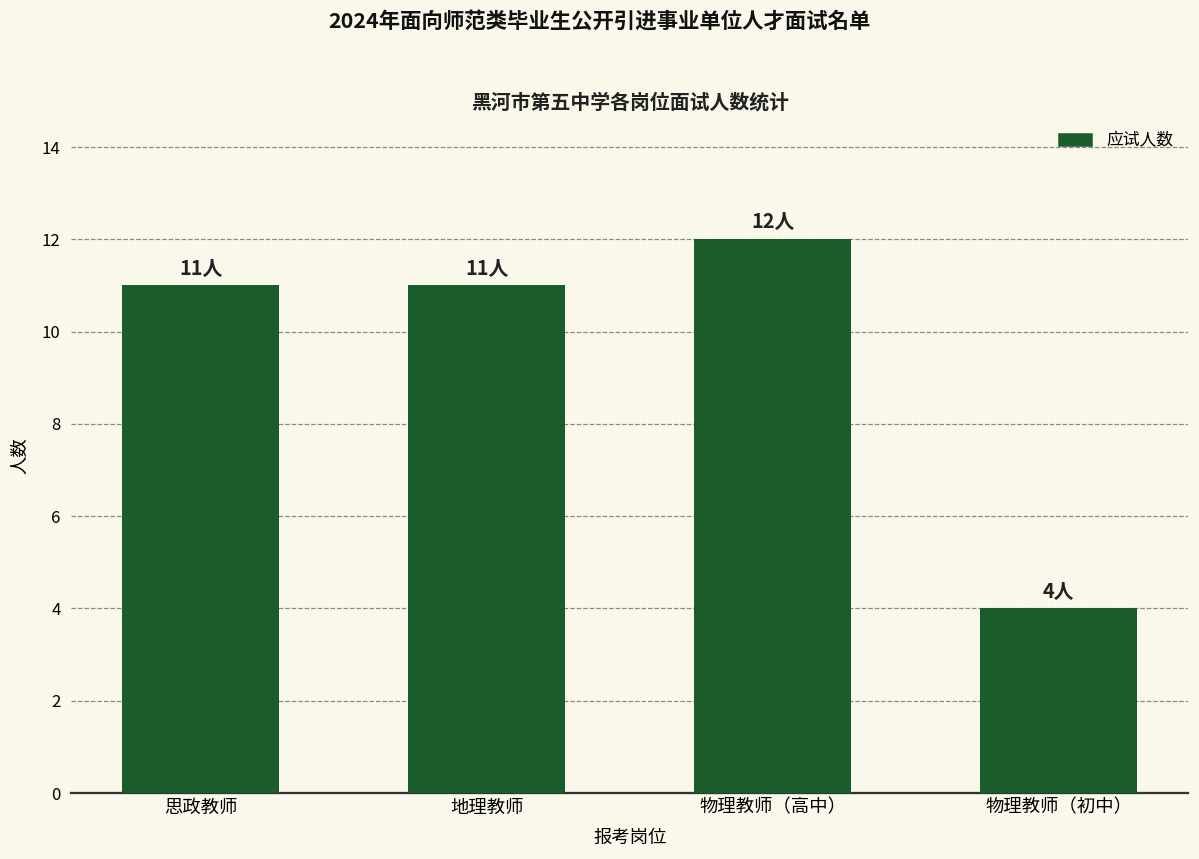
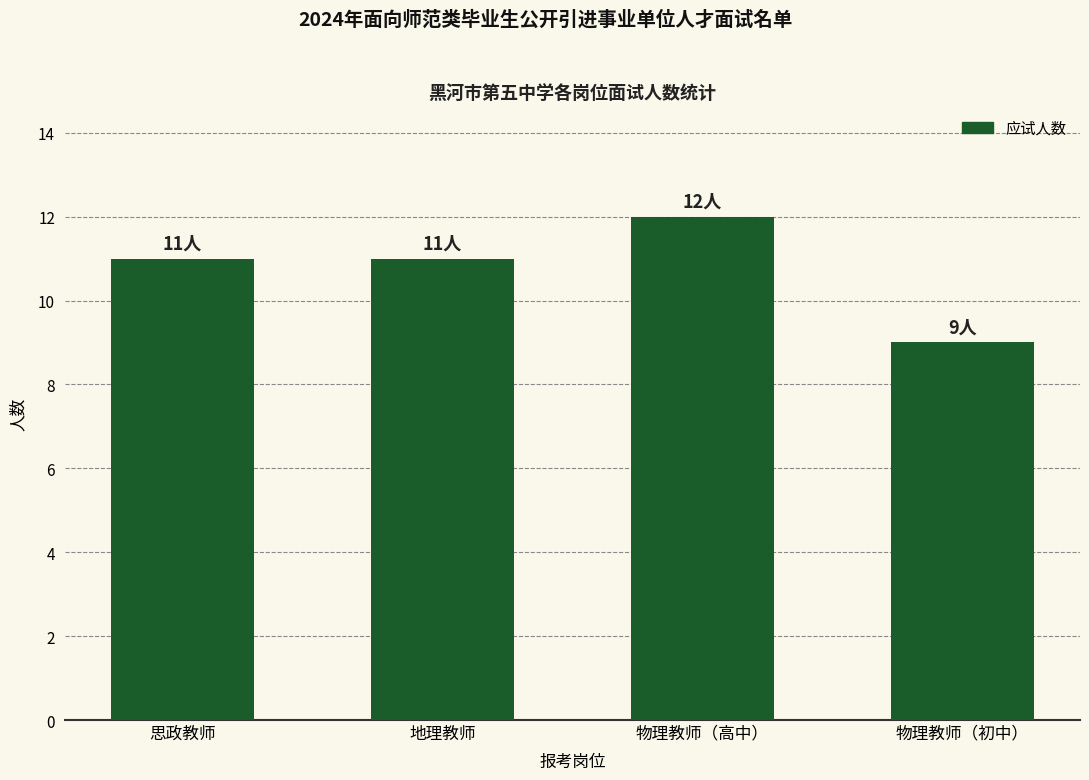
物理教师（初中）: 4人 -> 9人
